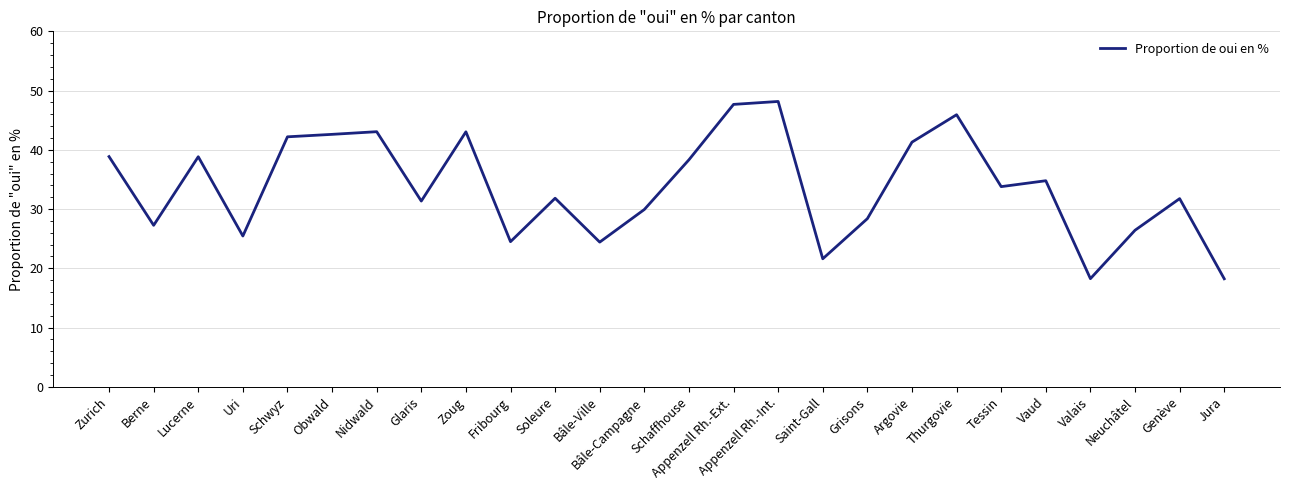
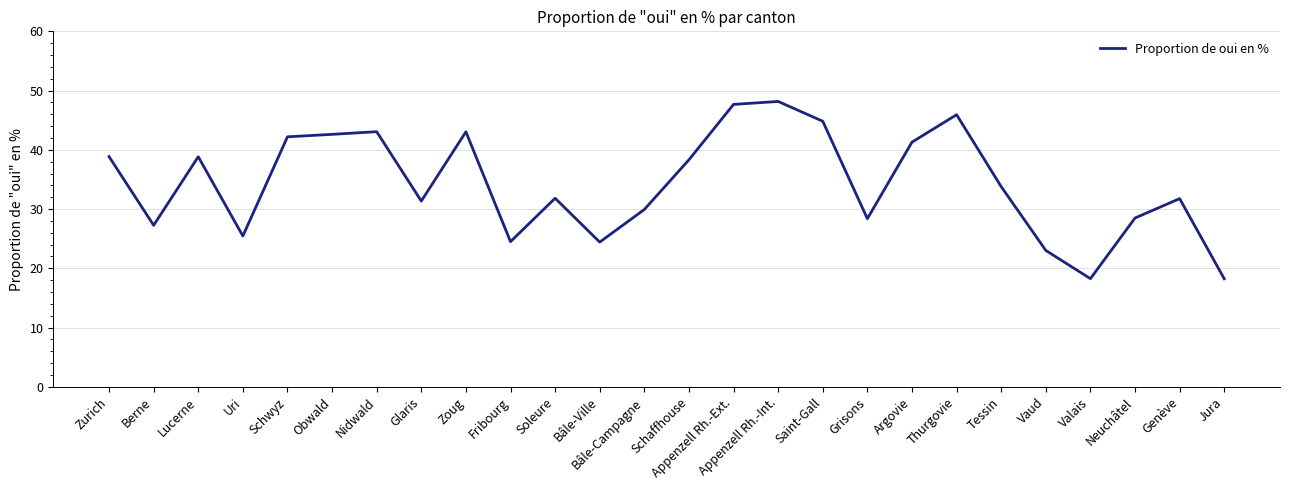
Saint-Gall: 22 -> 45
Vaud: 35 -> 23
Neuchâtel: 26 -> 28
